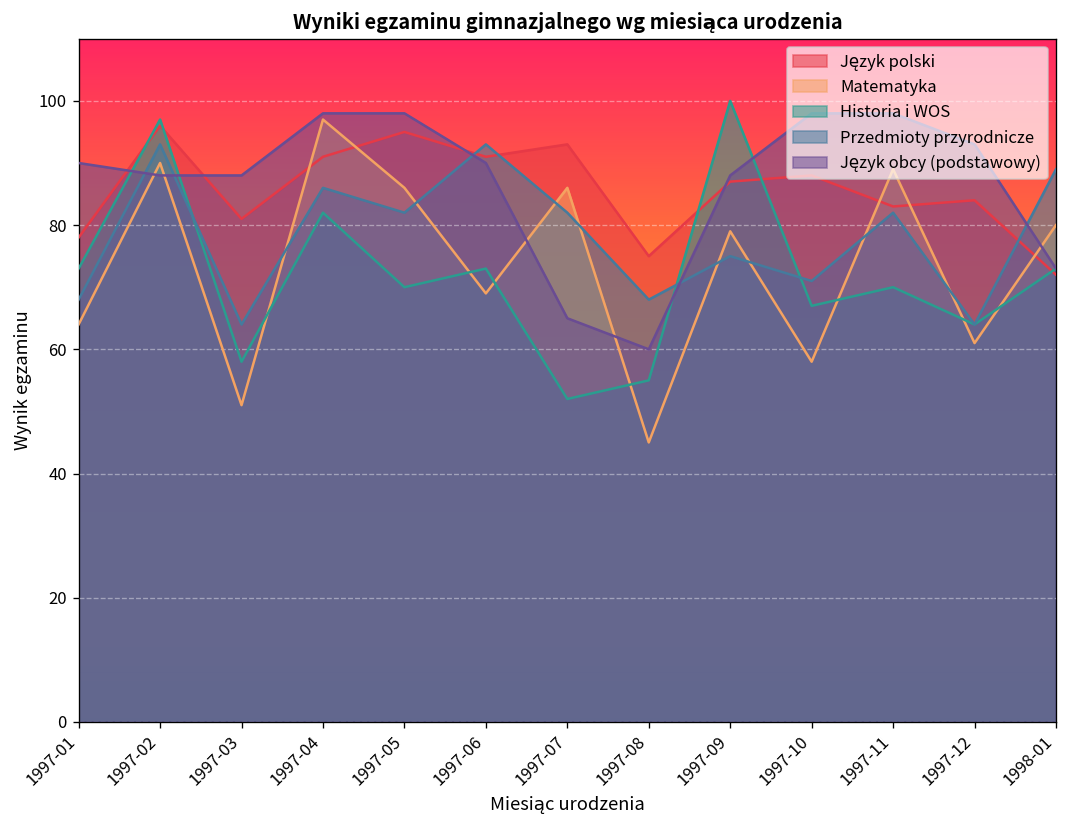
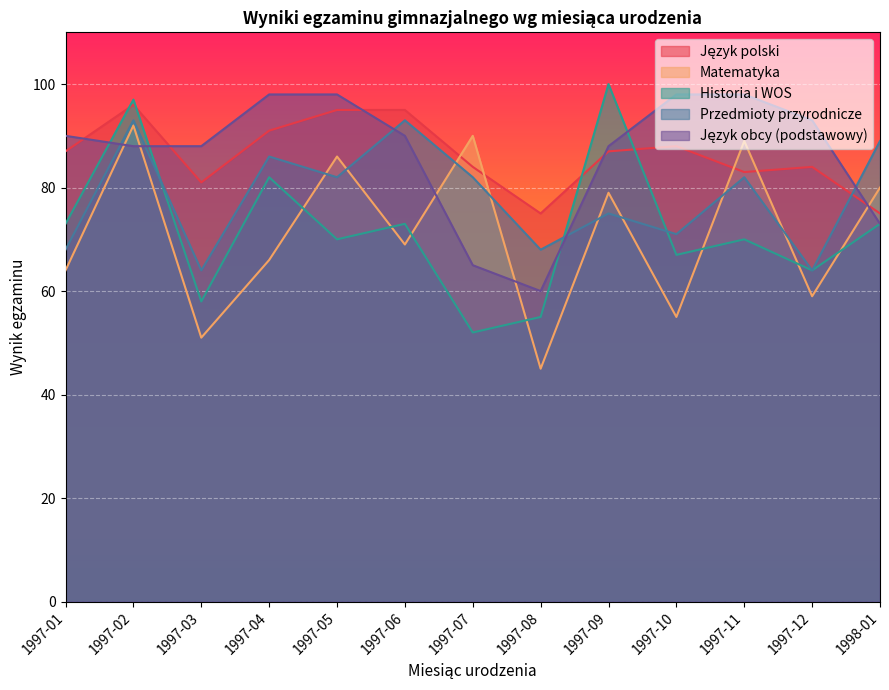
Język polski, 1997-01: 78 -> 87
Matematyka, 1997-02: 90 -> 92
Matematyka, 1997-04: 97 -> 66
Język polski, 1997-06: 91 -> 95
Język polski, 1997-07: 93 -> 84
Matematyka, 1997-07: 86 -> 90
Matematyka, 1997-10: 58 -> 55
Matematyka, 1997-12: 61 -> 59
Język polski, 1998-01: 72 -> 75
